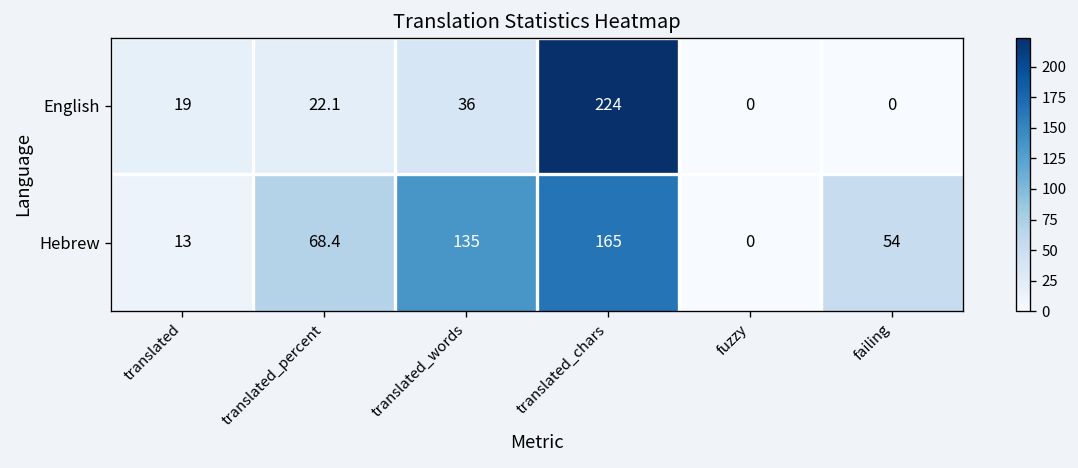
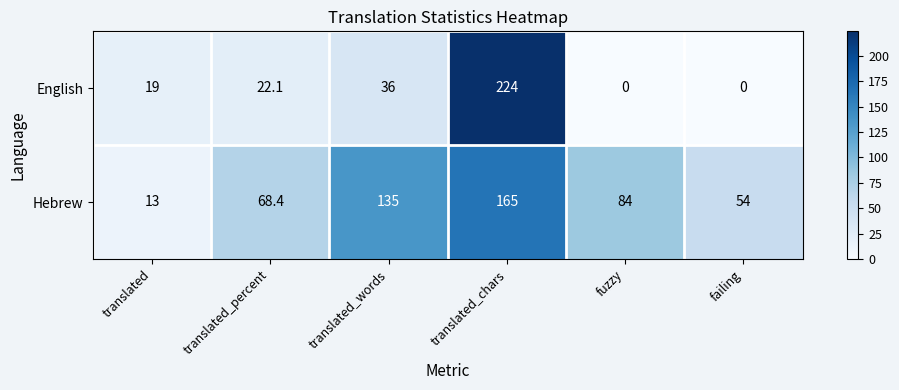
Hebrew, fuzzy: 0 -> 84
